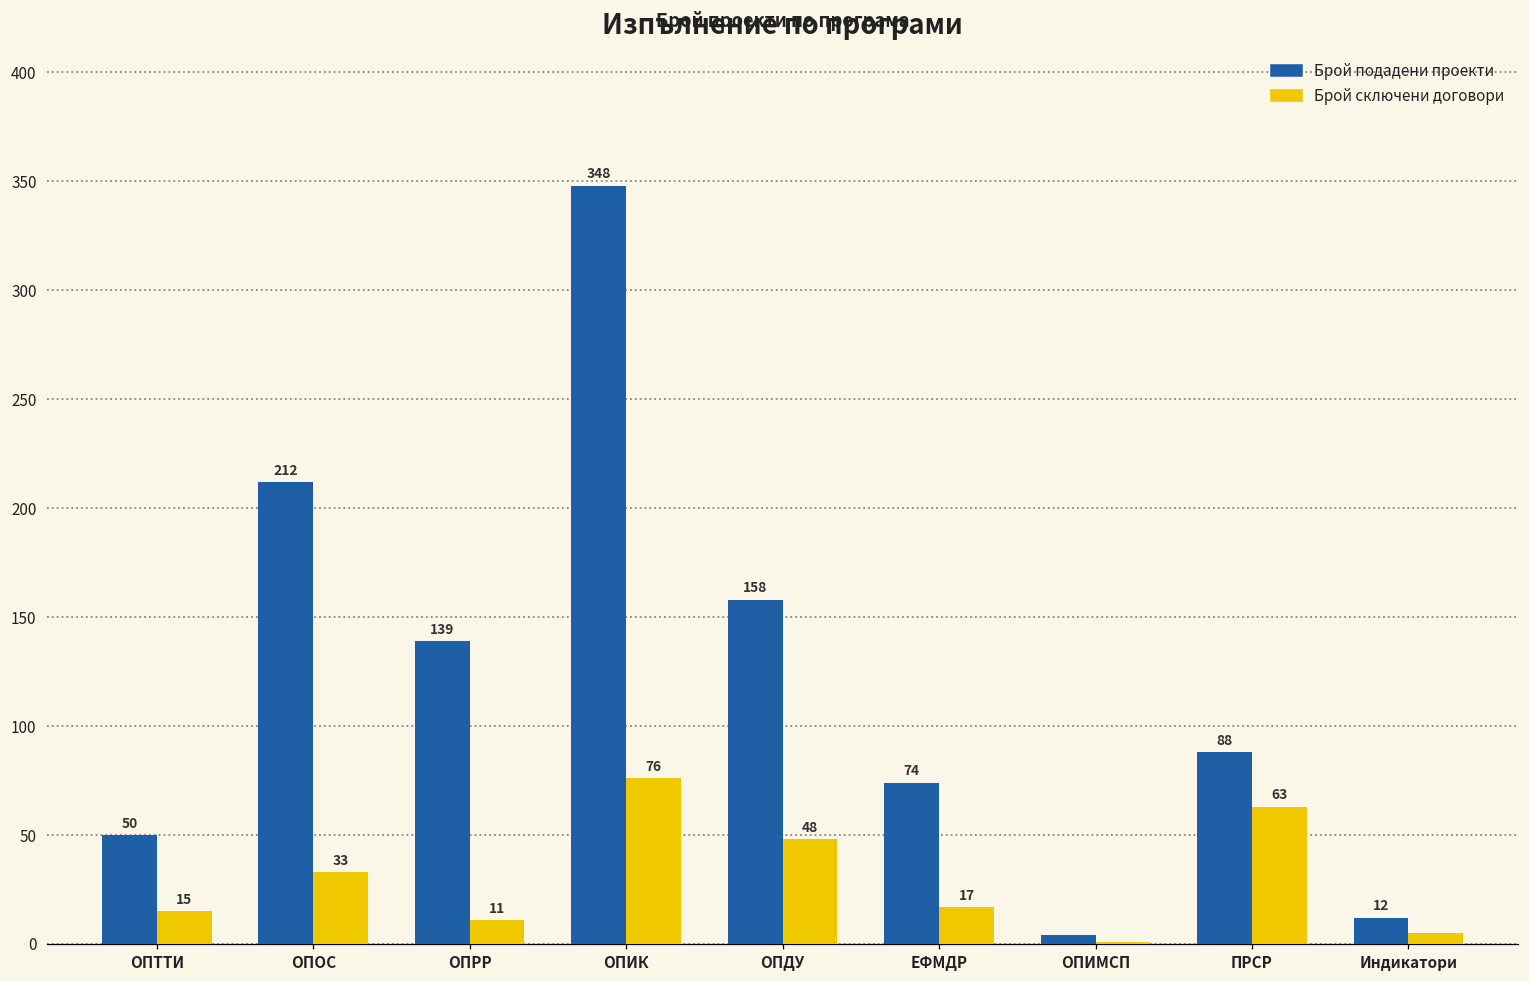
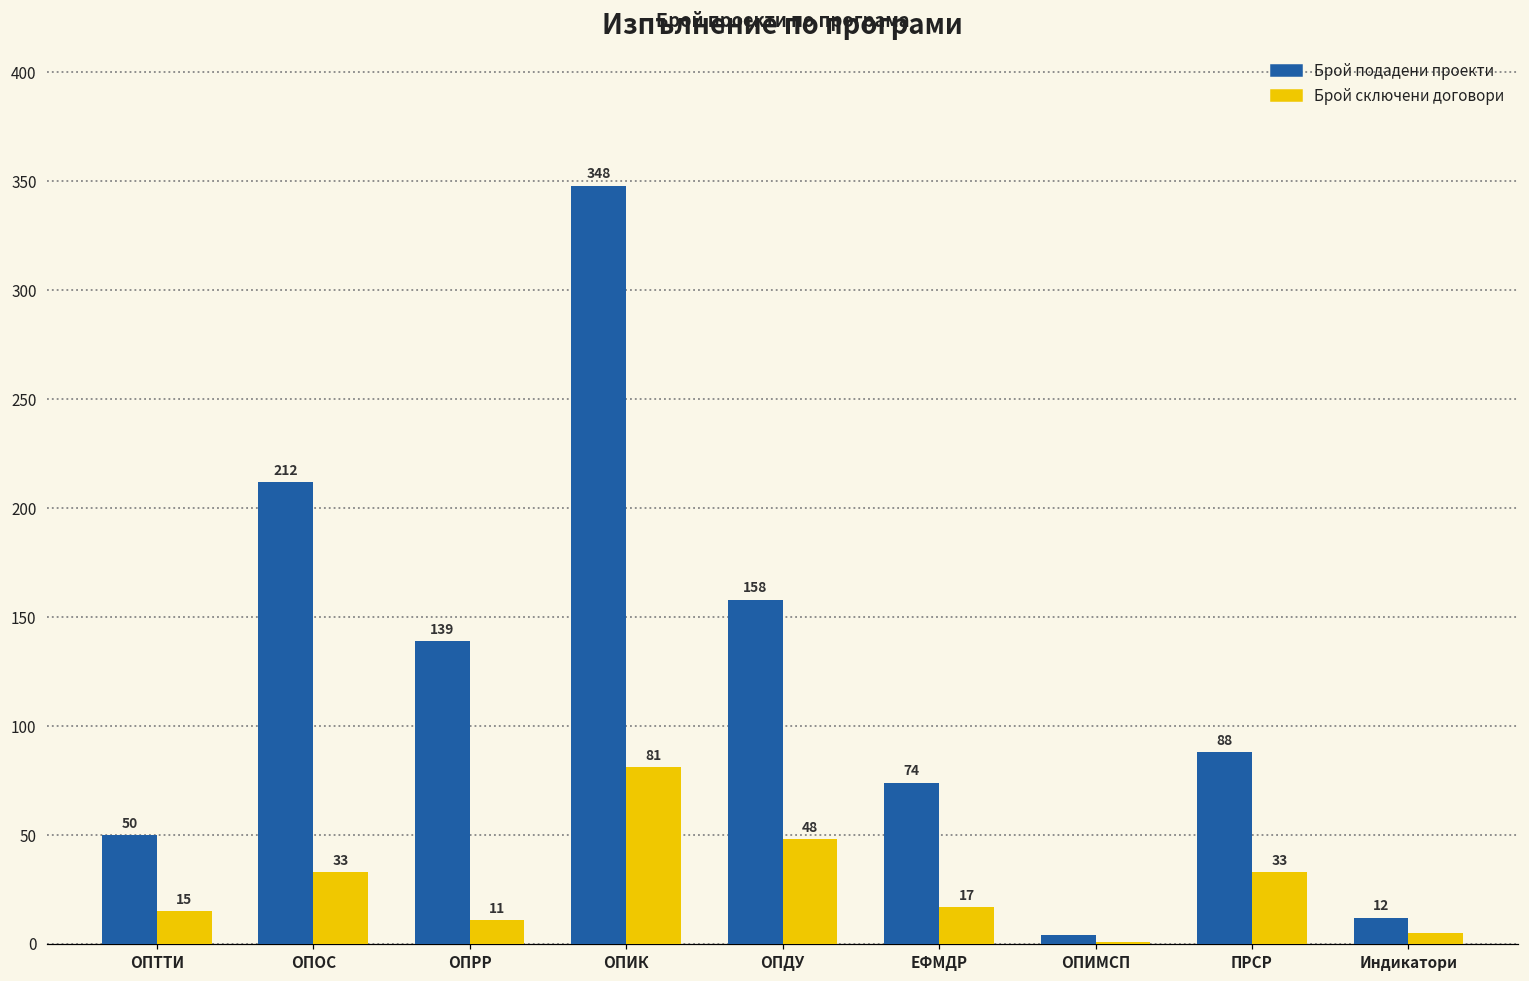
Брой сключени договори, ОПИК: 76 -> 81
Брой сключени договори, ПРСР: 63 -> 33
